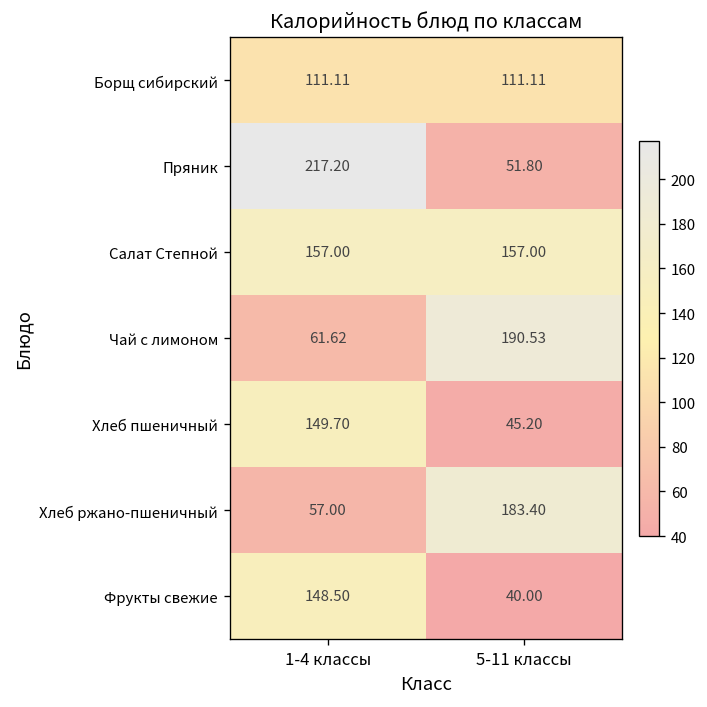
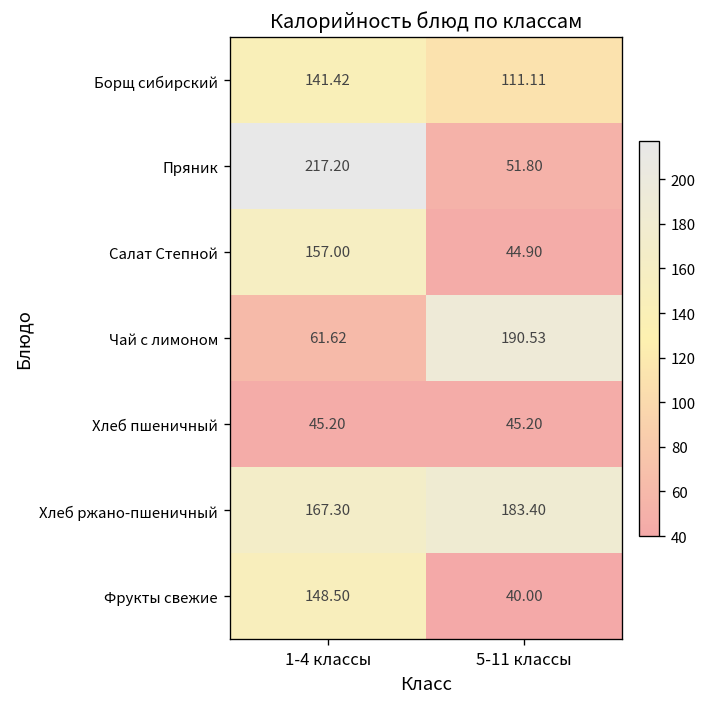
Борщ сибирский, 1-4 классы: 111.11 -> 141.42
Салат Степной, 5-11 классы: 157.00 -> 44.90
Хлеб пшеничный, 1-4 классы: 149.70 -> 45.20
Хлеб ржано-пшеничный, 1-4 классы: 57.00 -> 167.30
